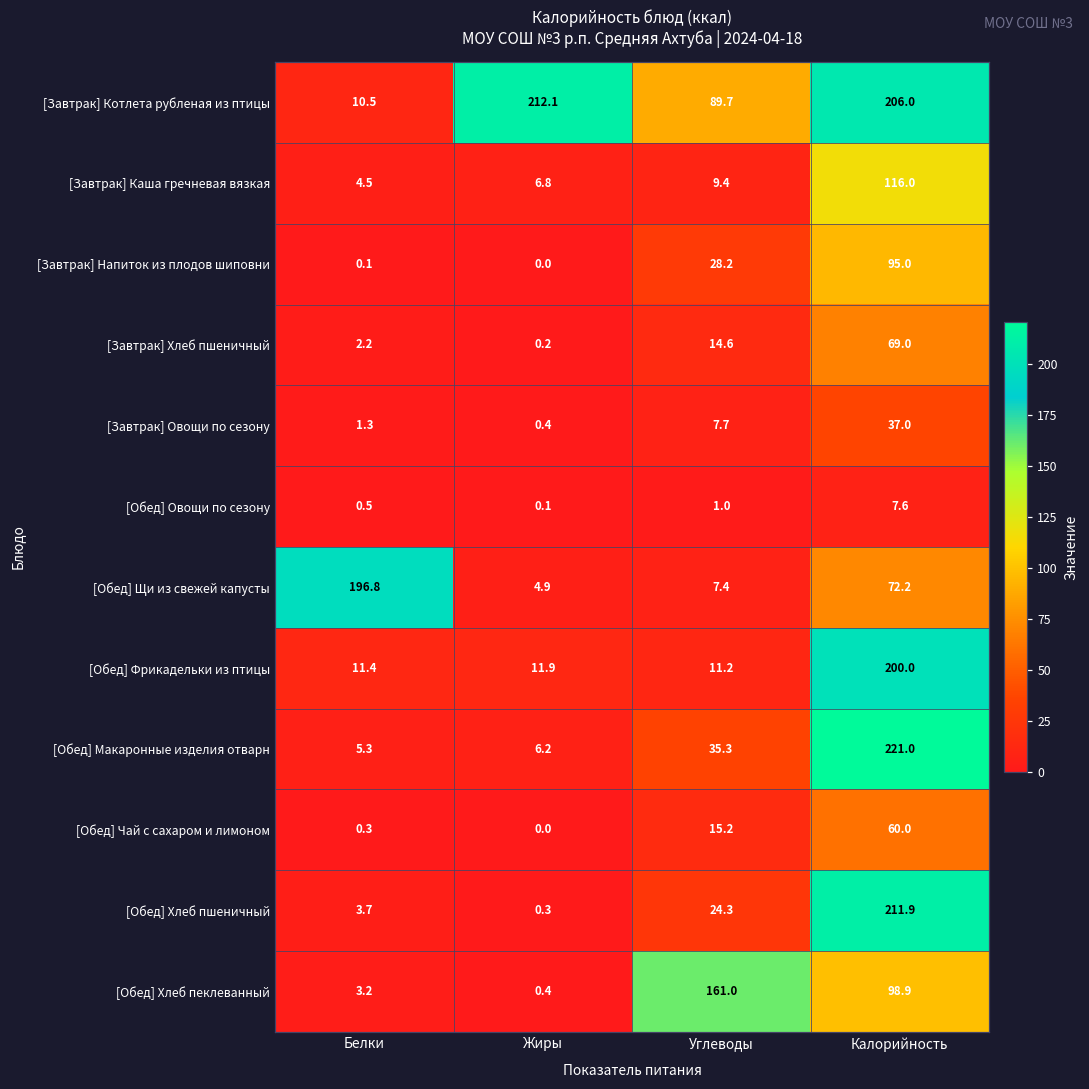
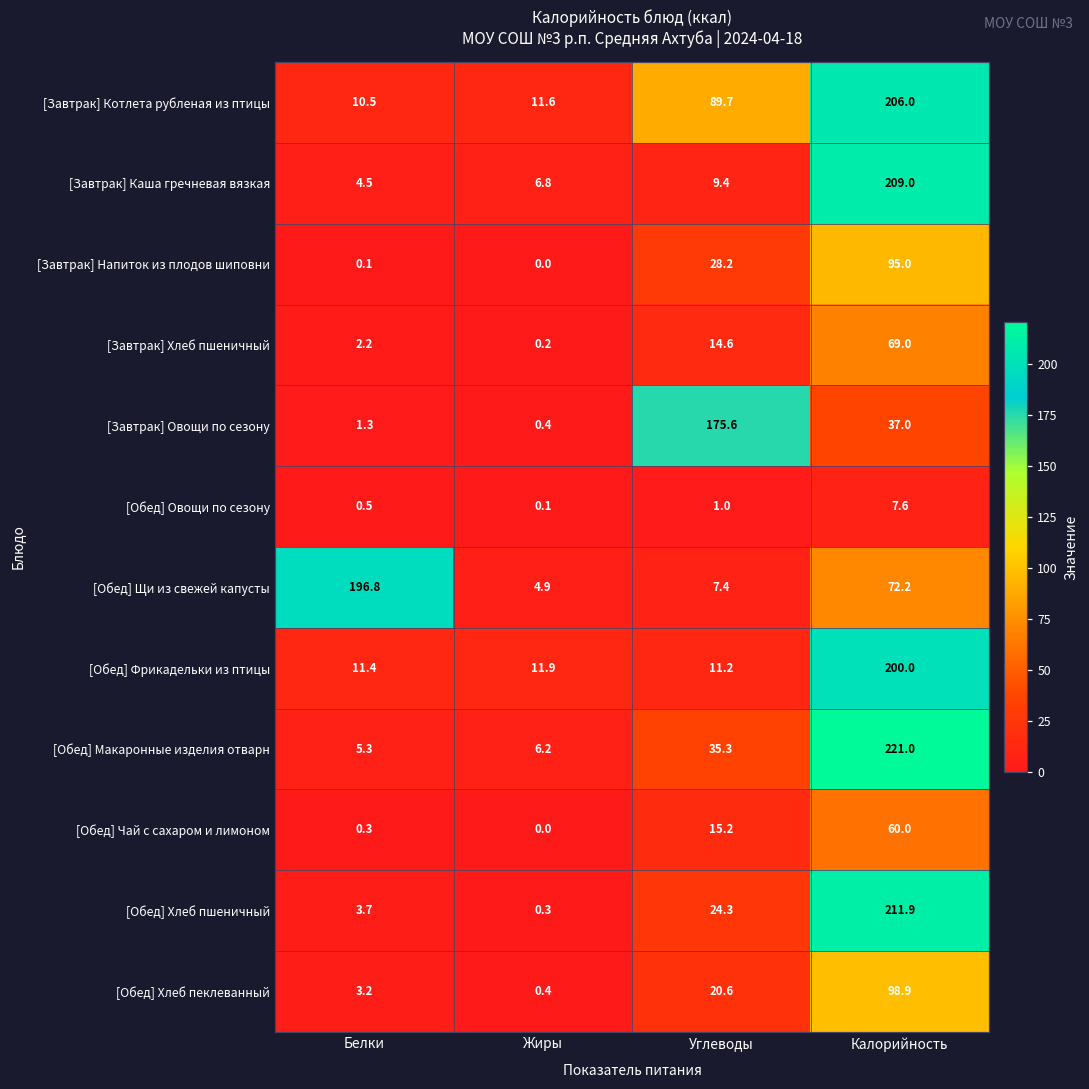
[Завтрак] Котлета рубленая из птицы, Жиры: 212.1 -> 11.6
[Завтрак] Каша гречневая вязкая, Калорийность: 116.0 -> 209.0
[Завтрак] Овощи по сезону, Углеводы: 7.7 -> 175.6
[Обед] Хлеб пеклеванный, Углеводы: 161.0 -> 20.6
